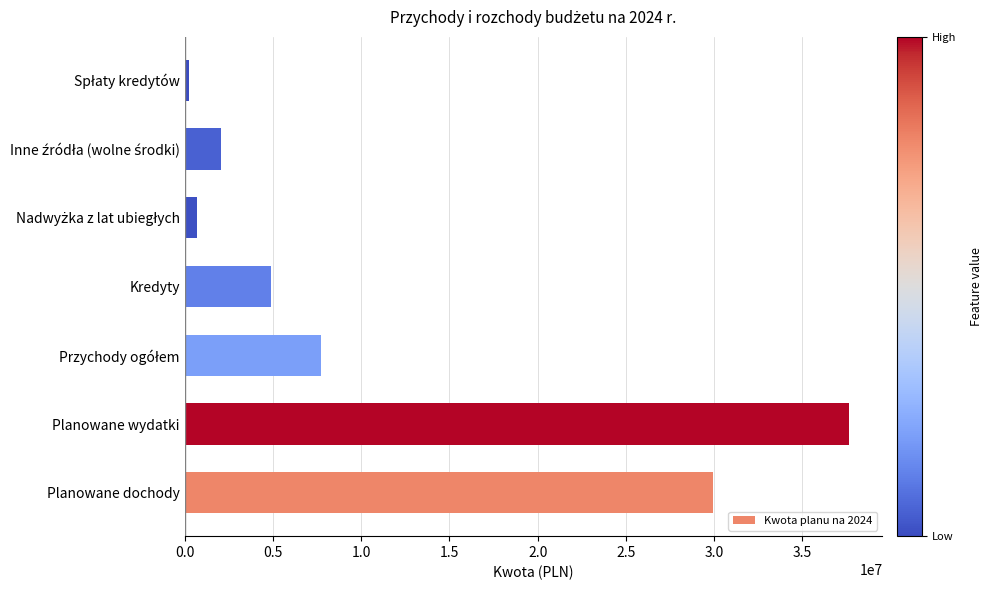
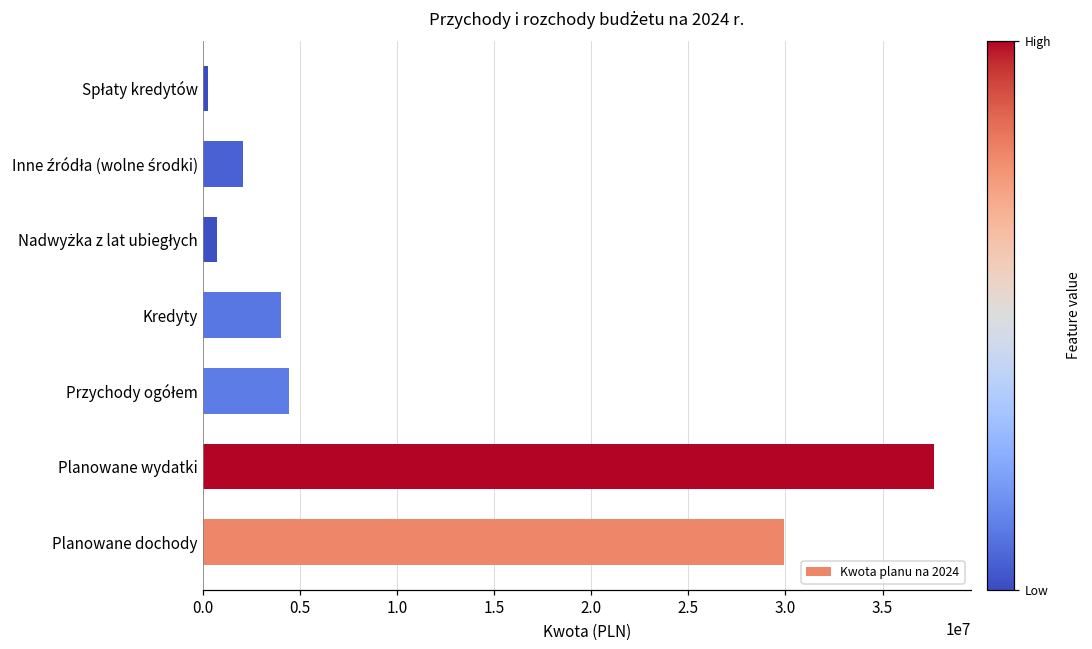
Kredyty: 4900000 -> 4000000
Przychody ogółem: 7700000 -> 4400000
